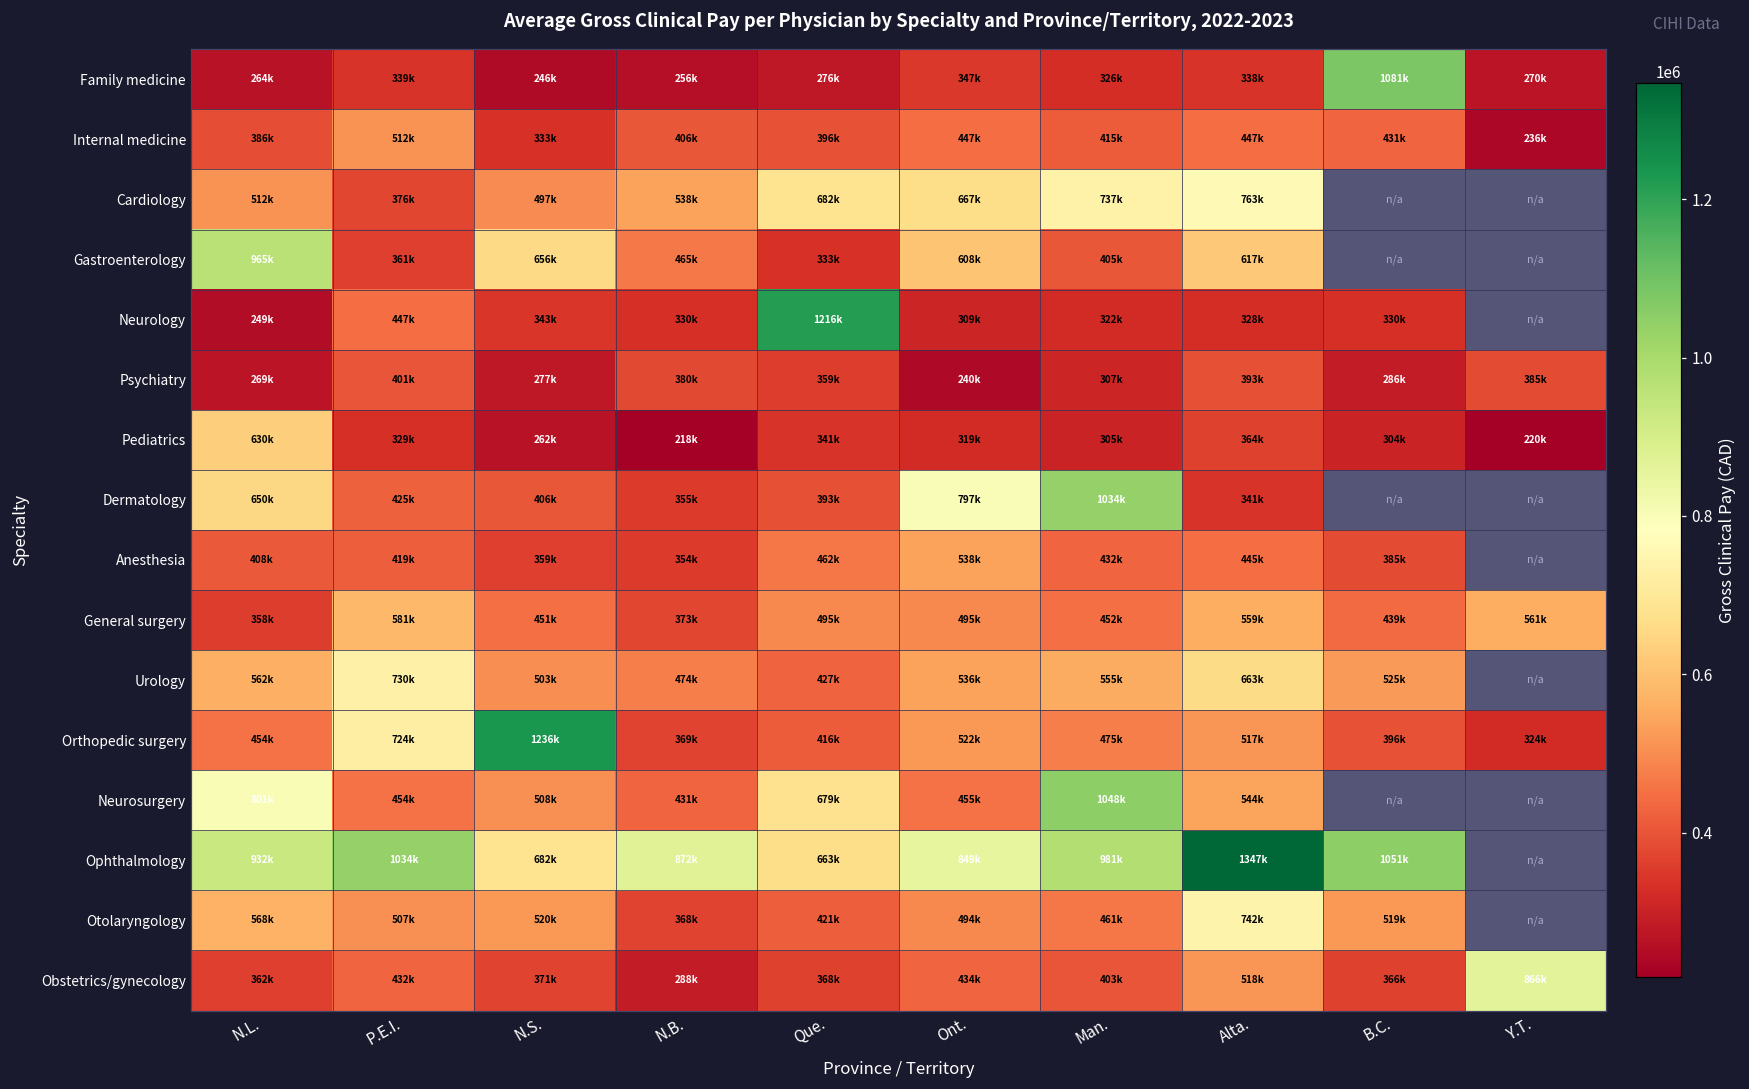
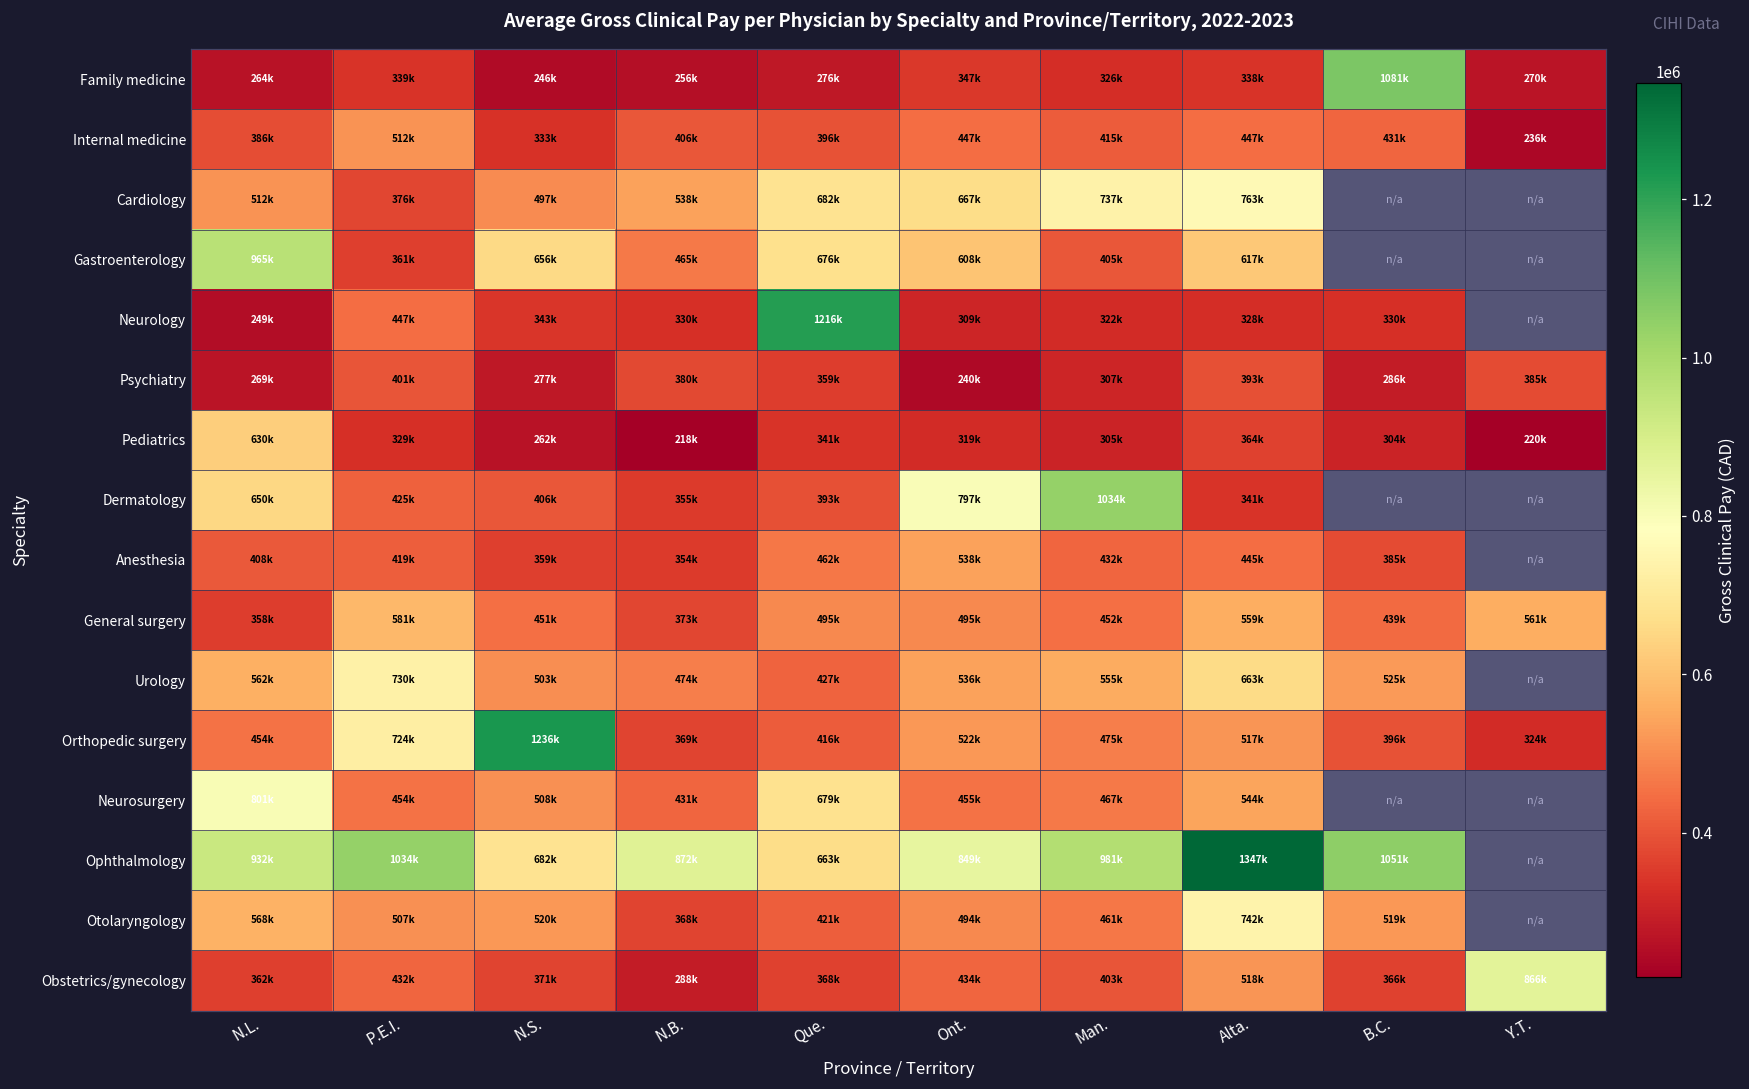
Gastroenterology, Que.: 333k -> 676k
Neurosurgery, Man.: 1048k -> 467k
